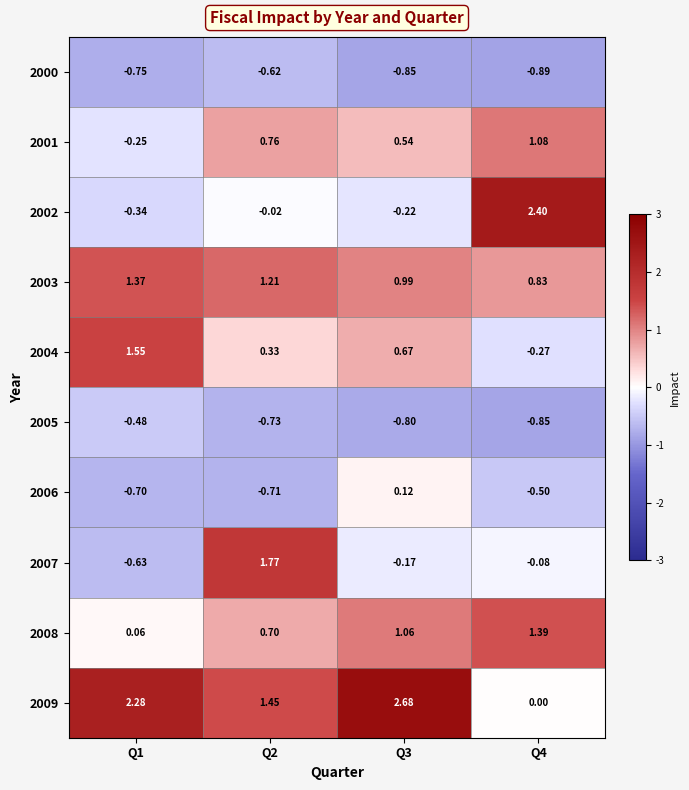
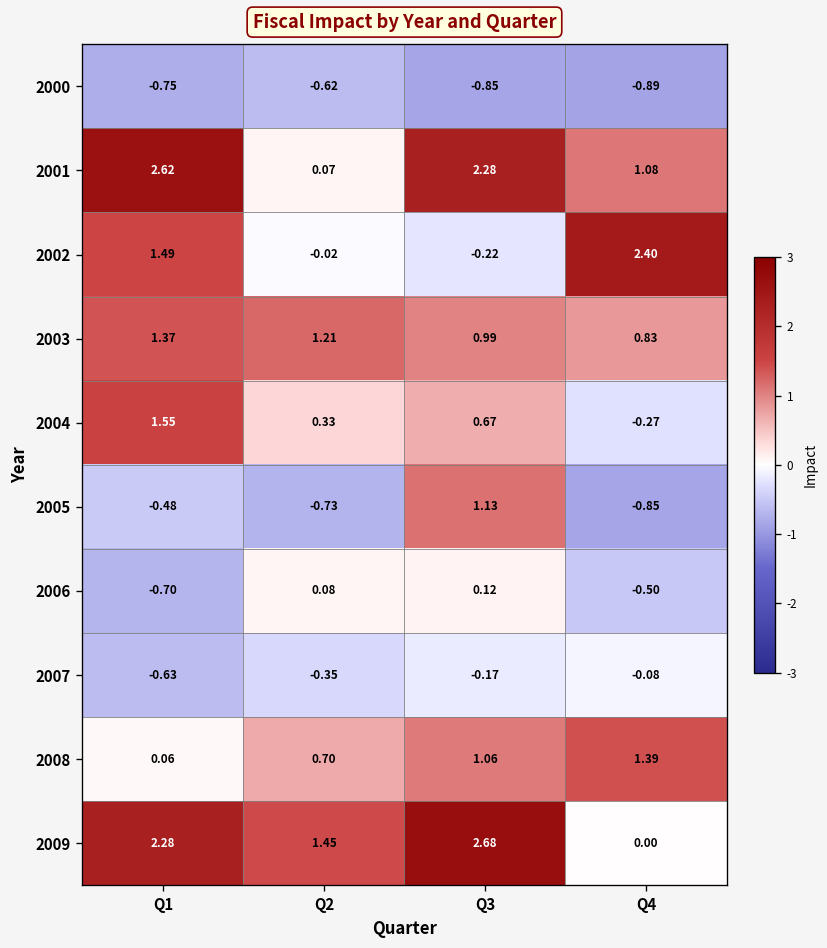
2001, Q1: -0.25 -> 2.62
2001, Q2: 0.76 -> 0.07
2001, Q3: 0.54 -> 2.28
2002, Q1: -0.34 -> 1.49
2005, Q3: -0.80 -> 1.13
2006, Q2: -0.71 -> 0.08
2007, Q2: 1.77 -> -0.35
